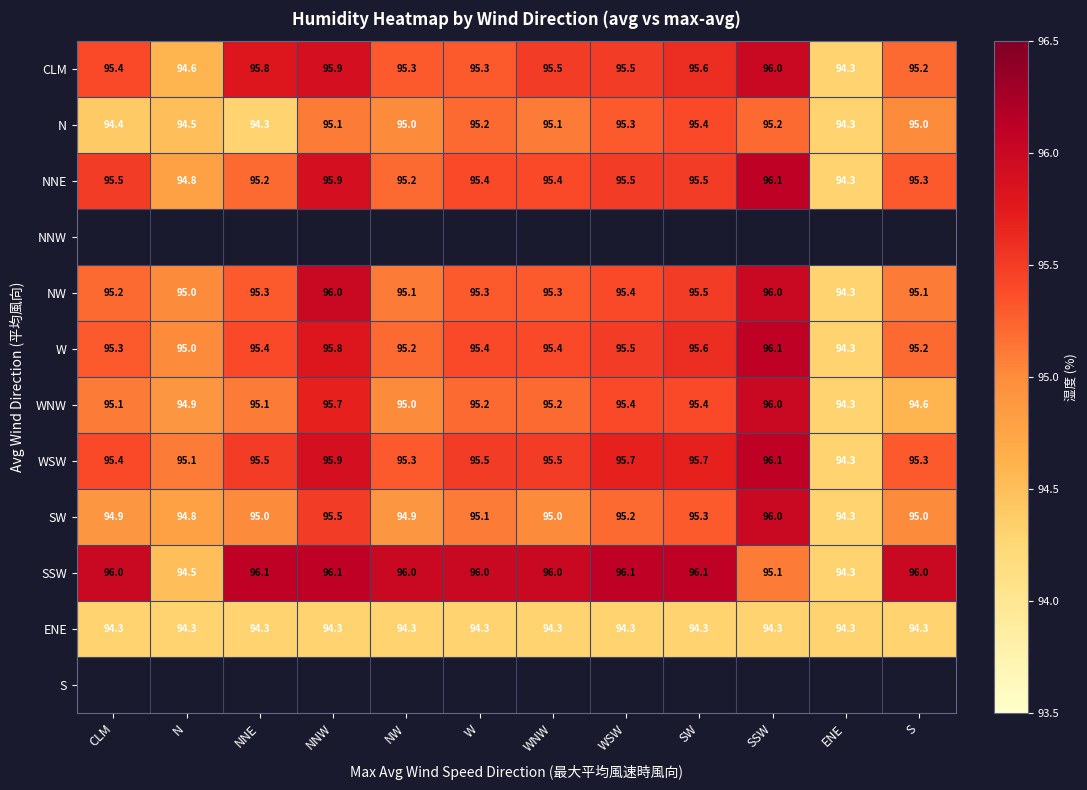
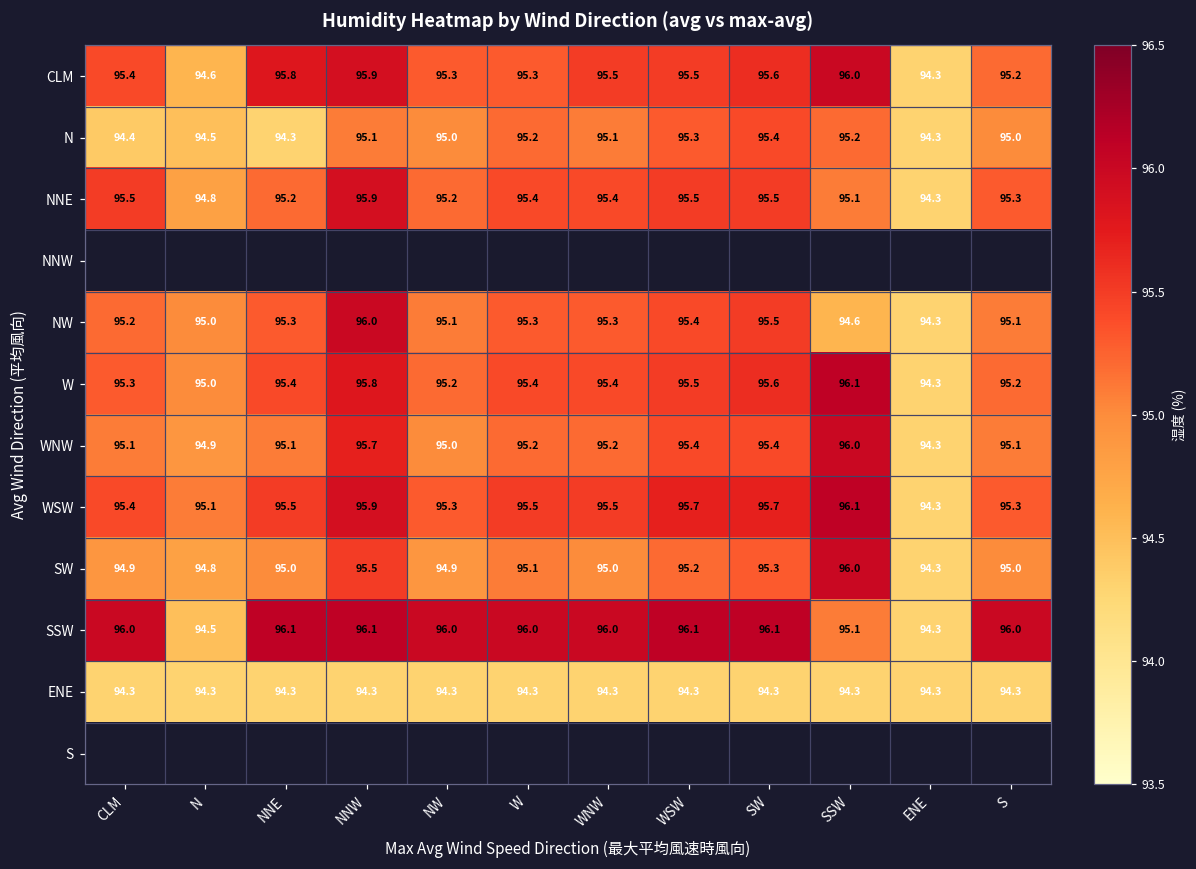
NNE, SSW: 96.1 -> 95.1
NW, SSW: 96.0 -> 94.6
WNW, S: 94.6 -> 95.1
